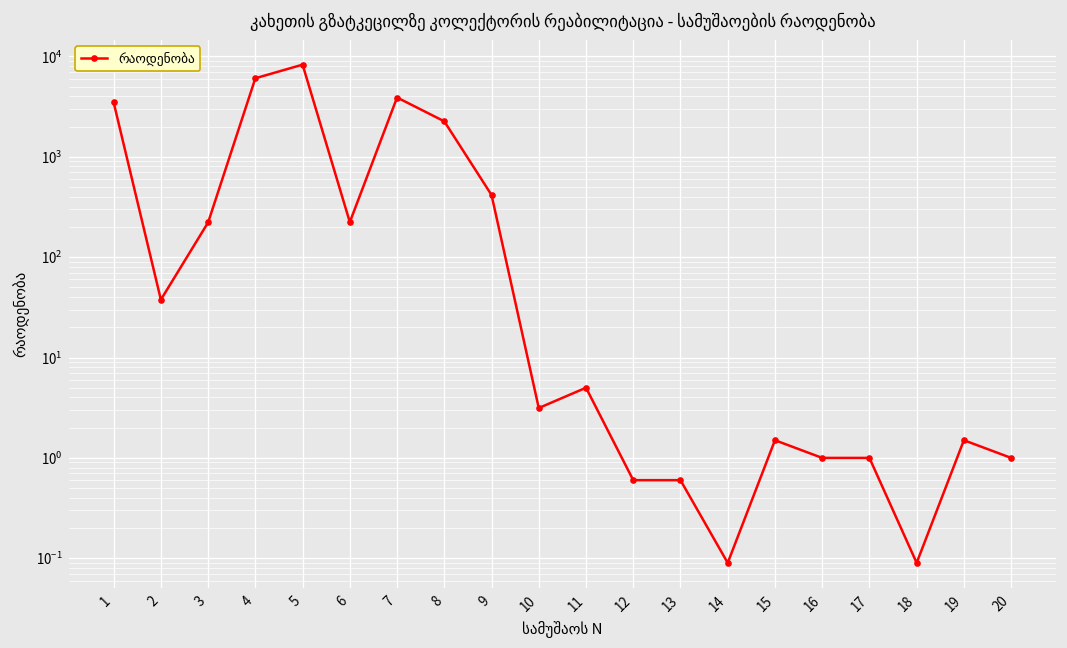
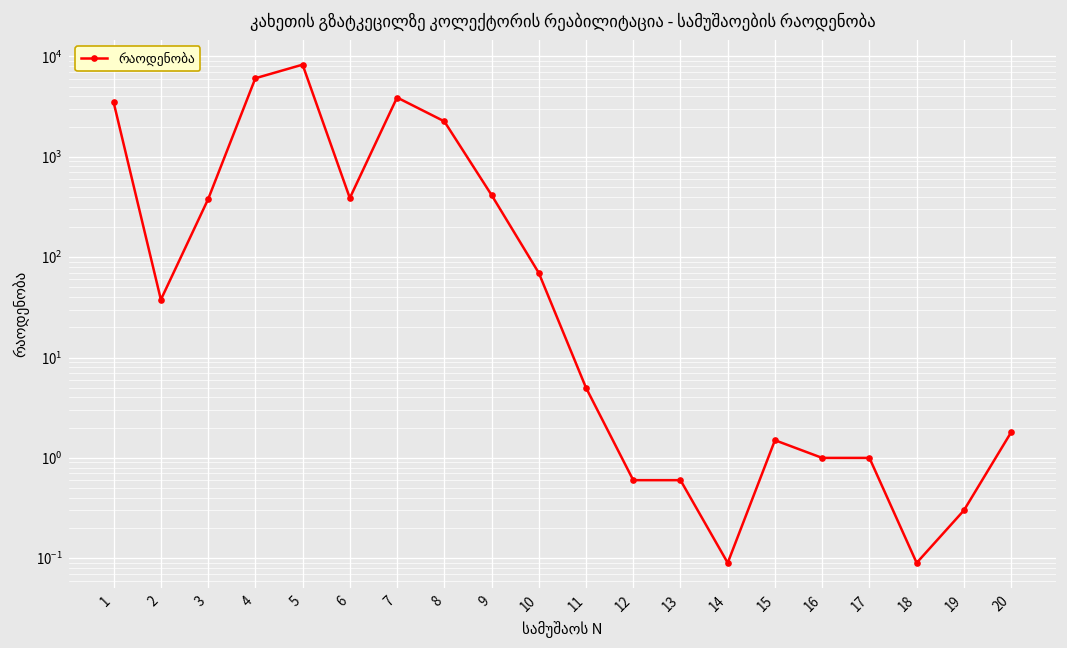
3: 220 -> 400
6: 220 -> 400
10: 3.1 -> 70
19: 1.5 -> 0.3
20: 1.0 -> 1.8
